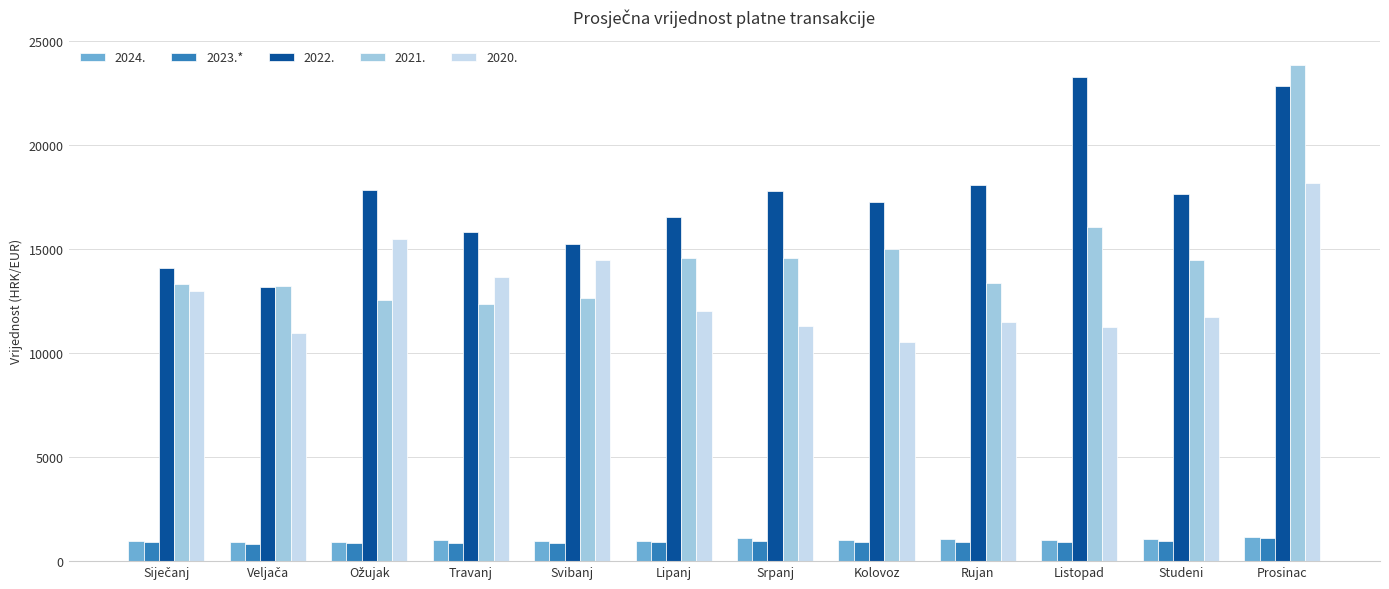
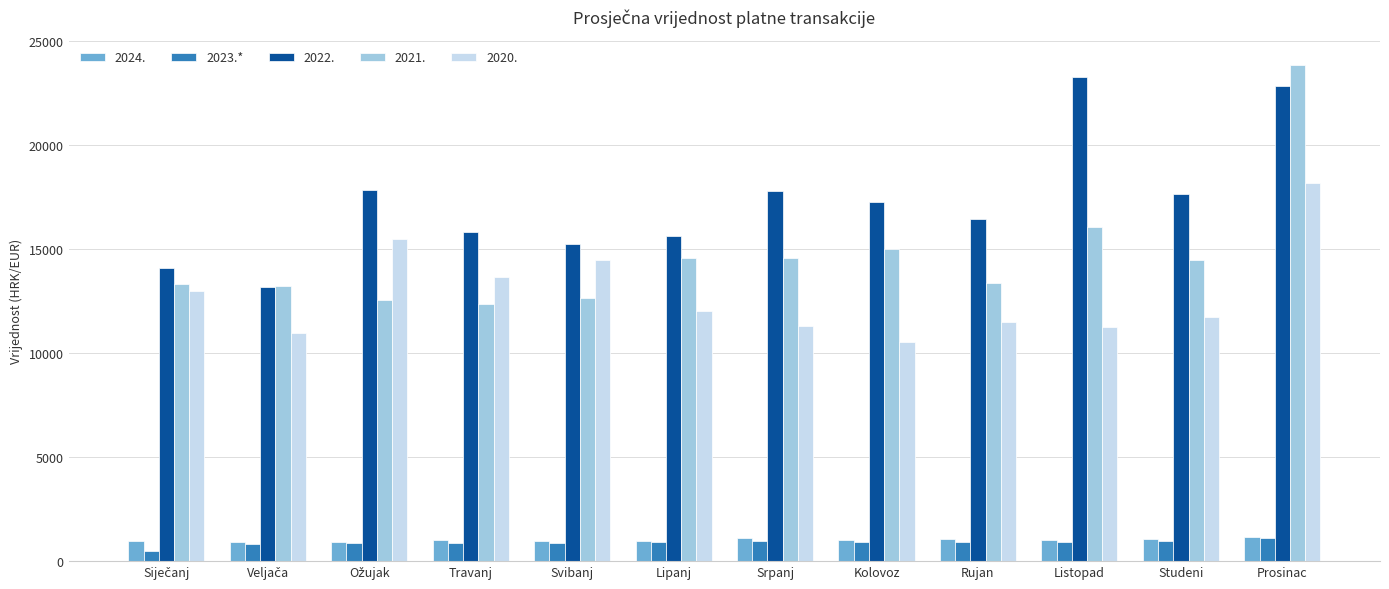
2023.*, Siječanj: 900 -> 500
2022., Lipanj: 16600 -> 15600
2022., Rujan: 18100 -> 16500
